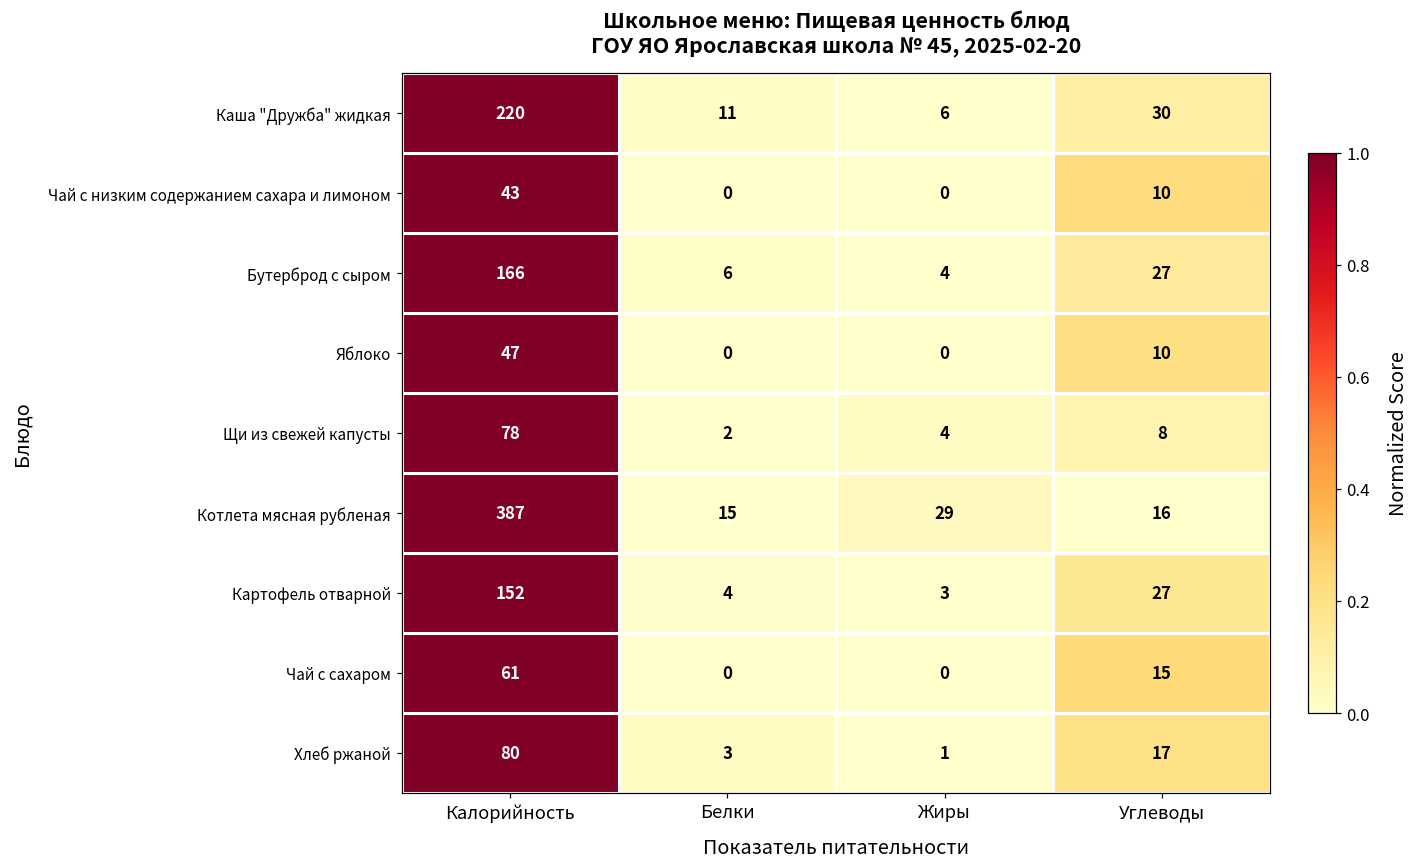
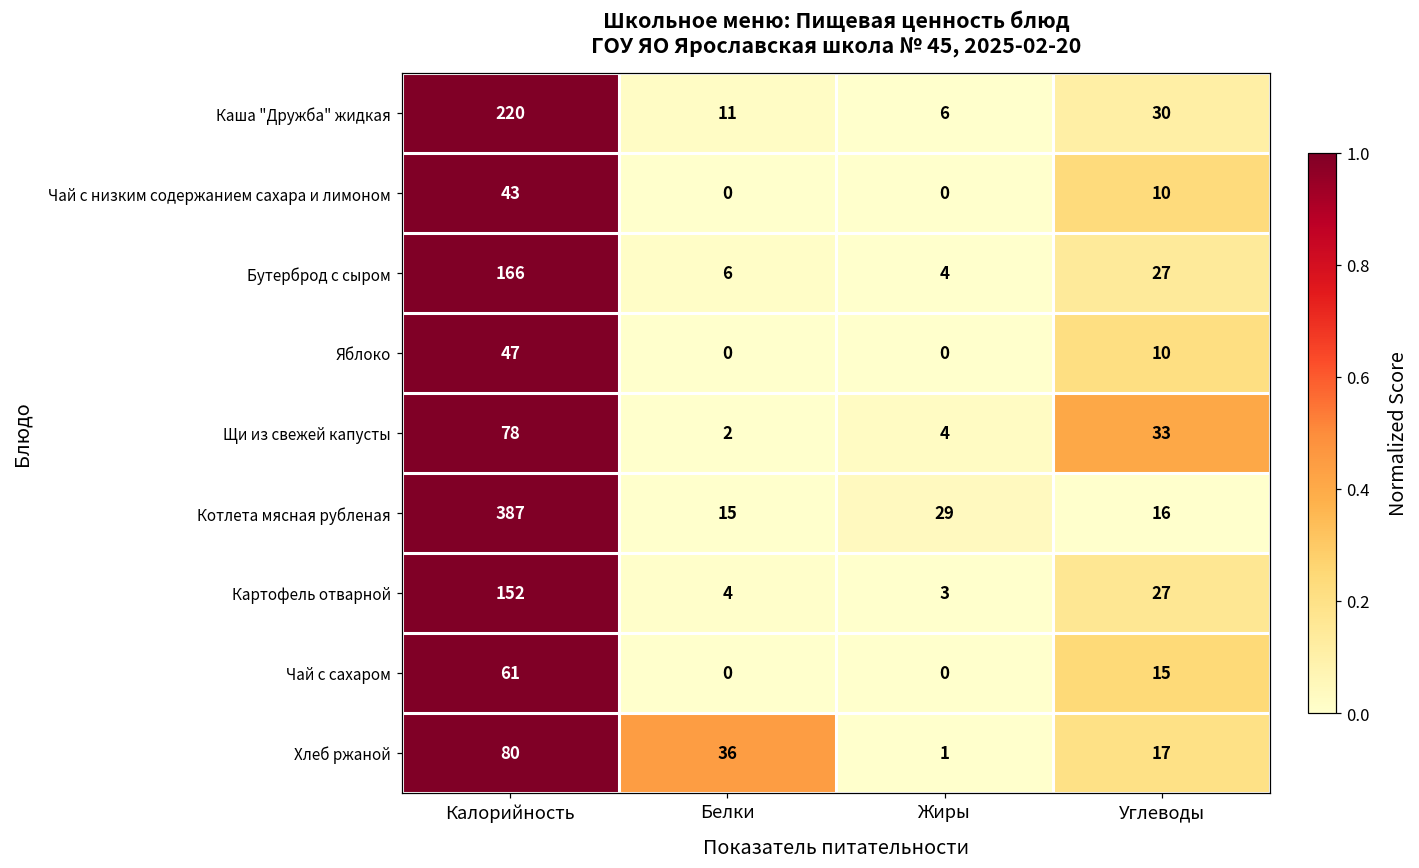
Щи из свежей капусты, Углеводы: 8 -> 33
Хлеб ржаной, Белки: 3 -> 36
